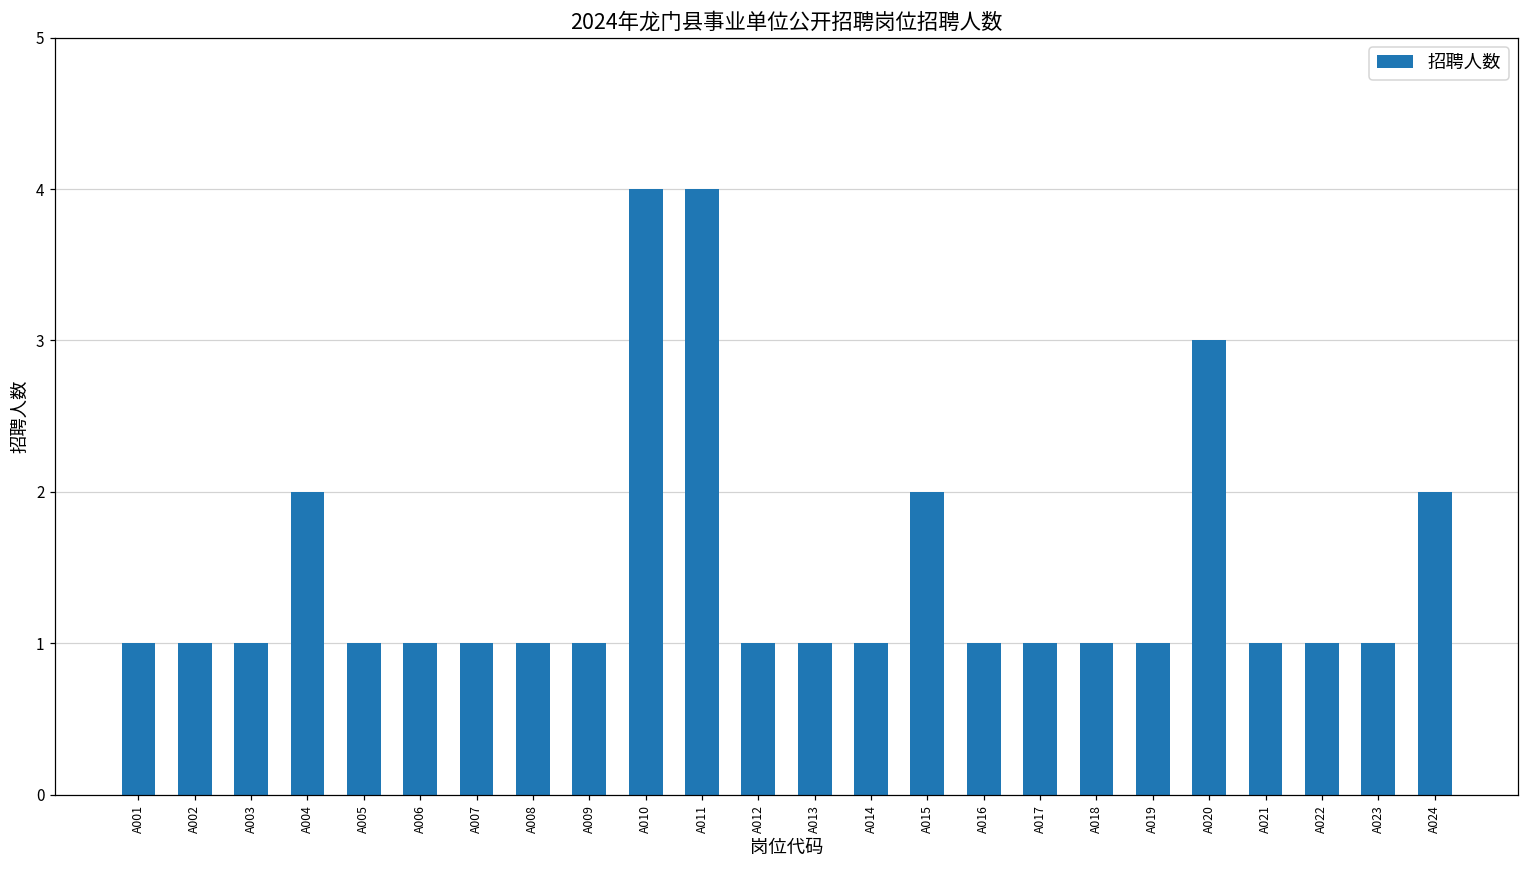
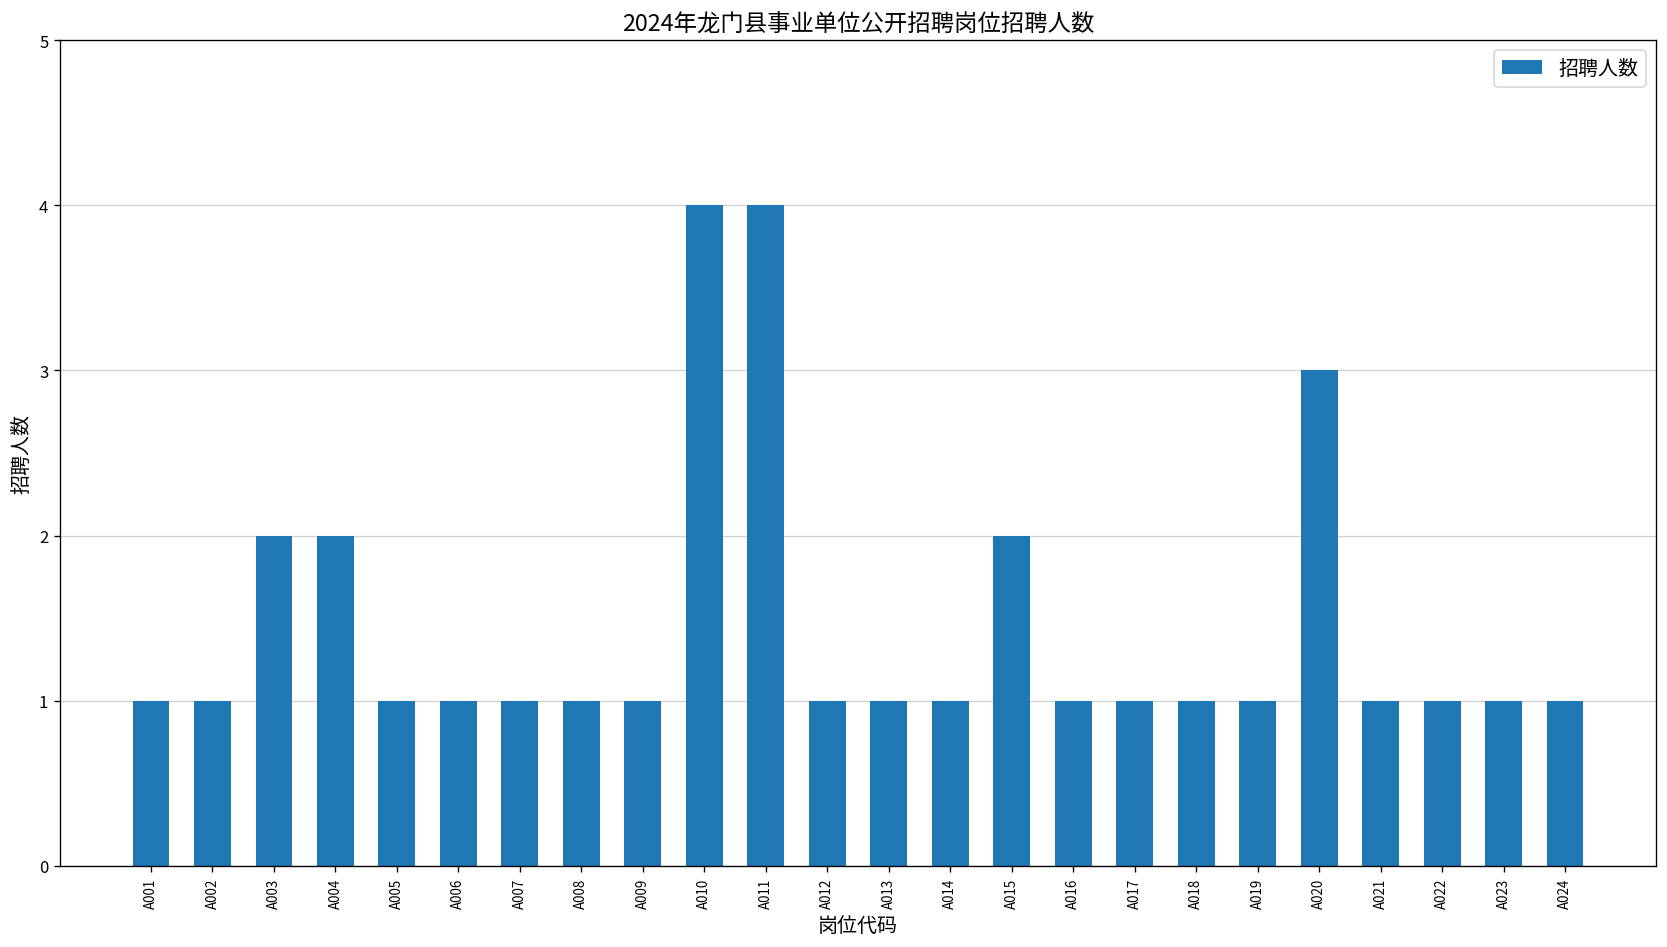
A003: 1 -> 2
A024: 2 -> 1
